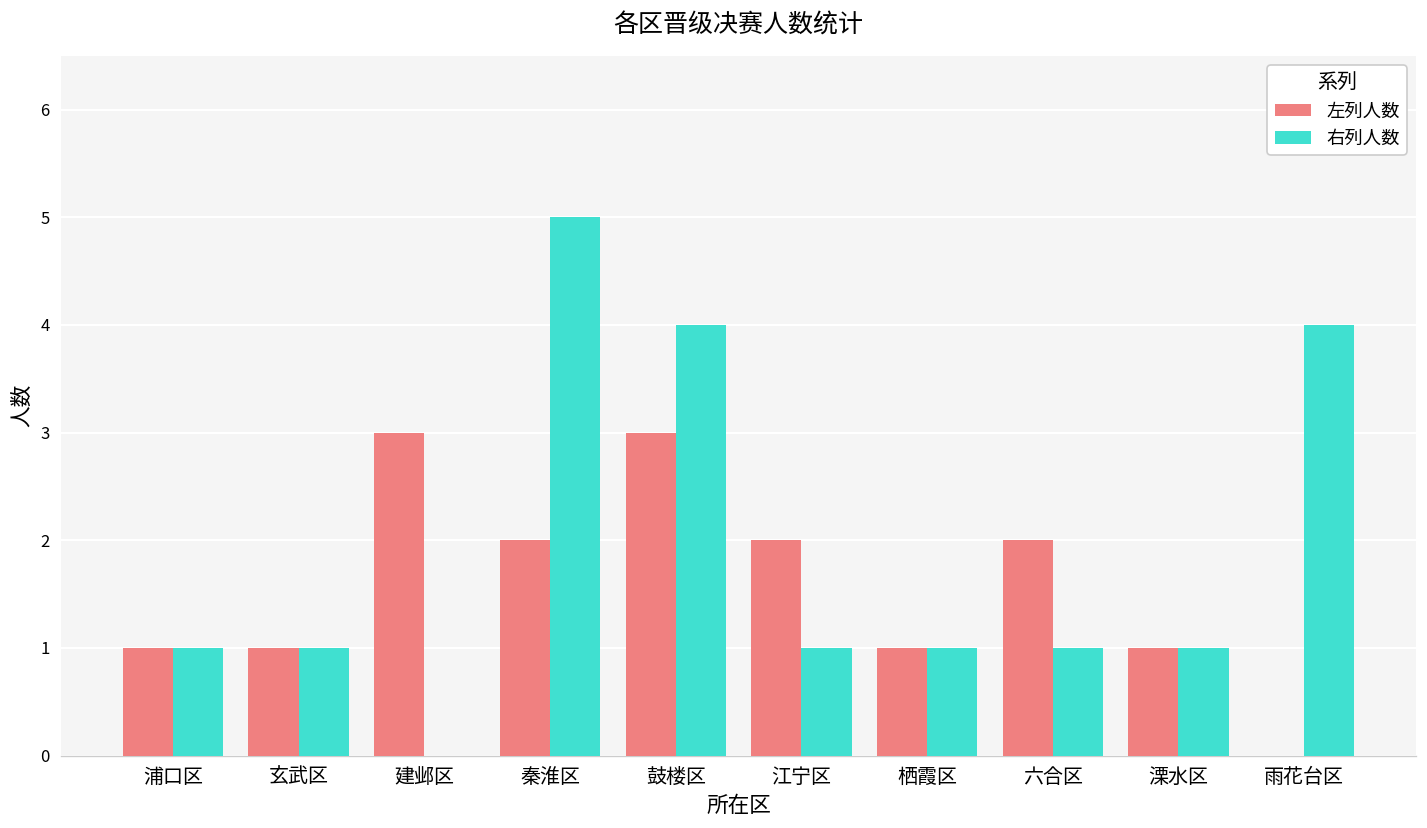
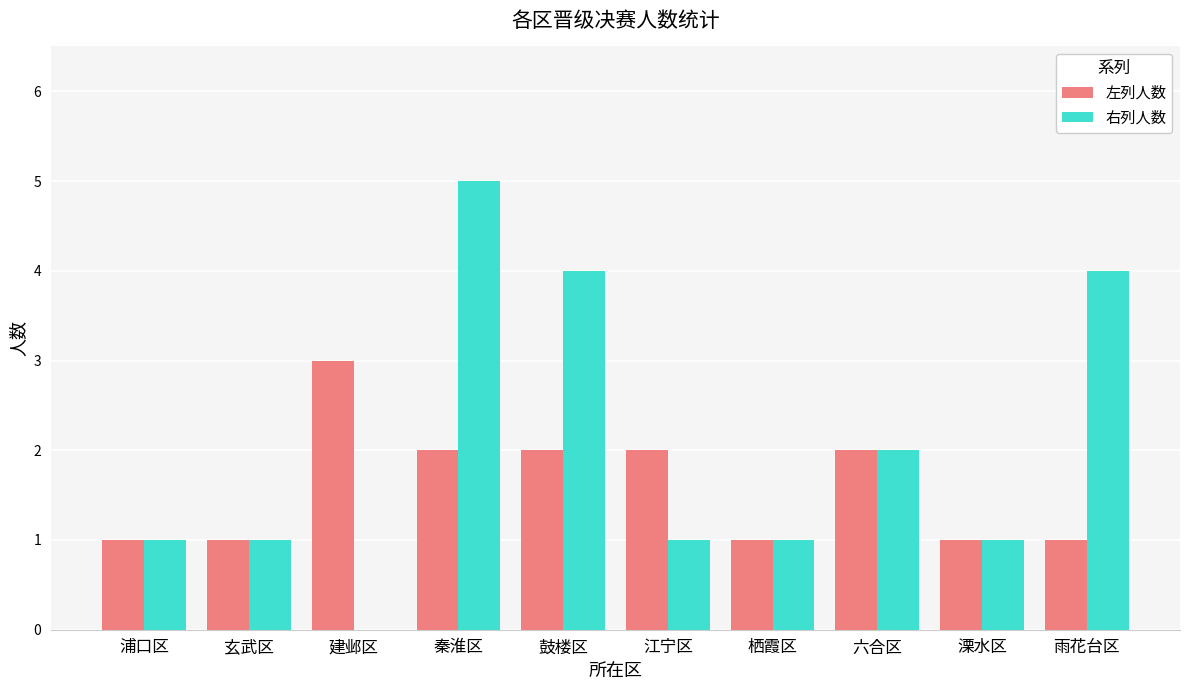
左列人数, 鼓楼区: 3 -> 2
右列人数, 六合区: 1 -> 2
左列人数, 雨花台区: 0 -> 1
